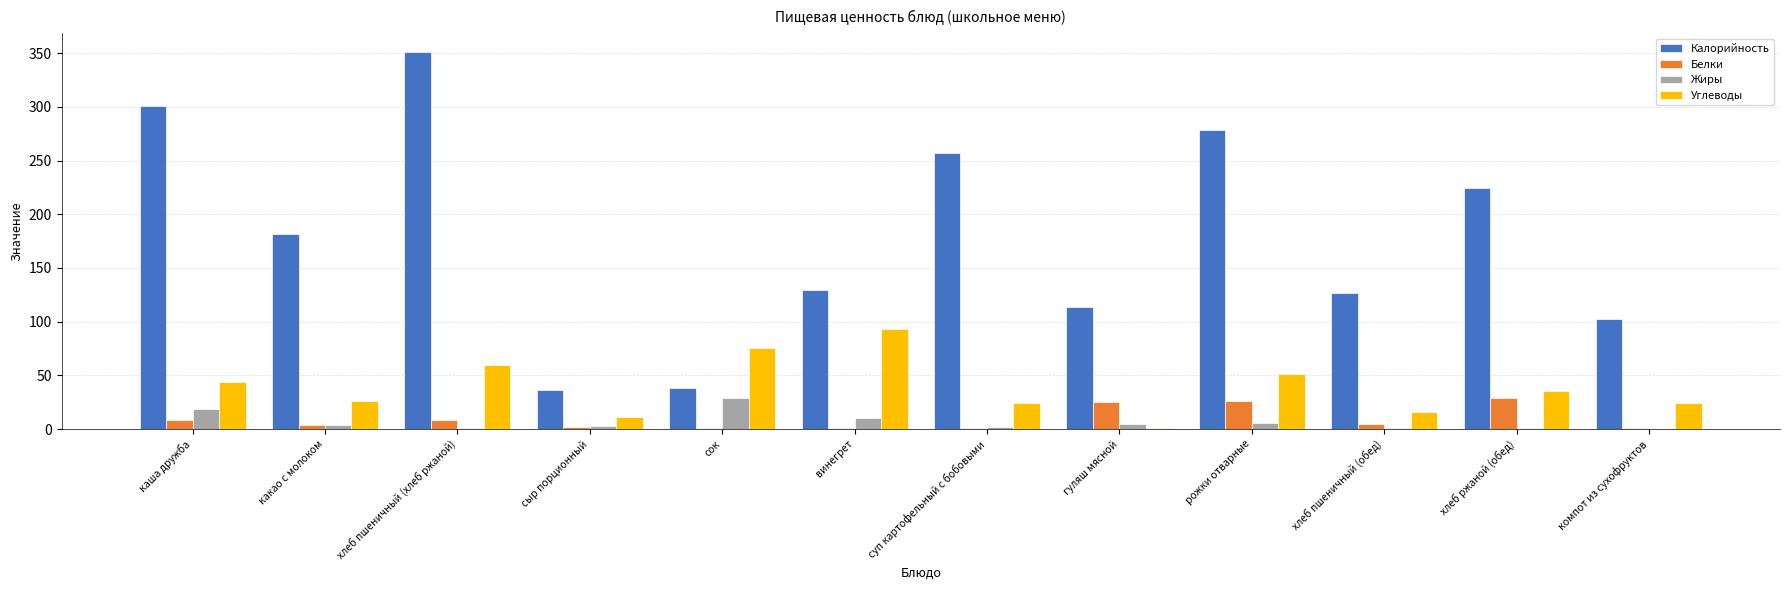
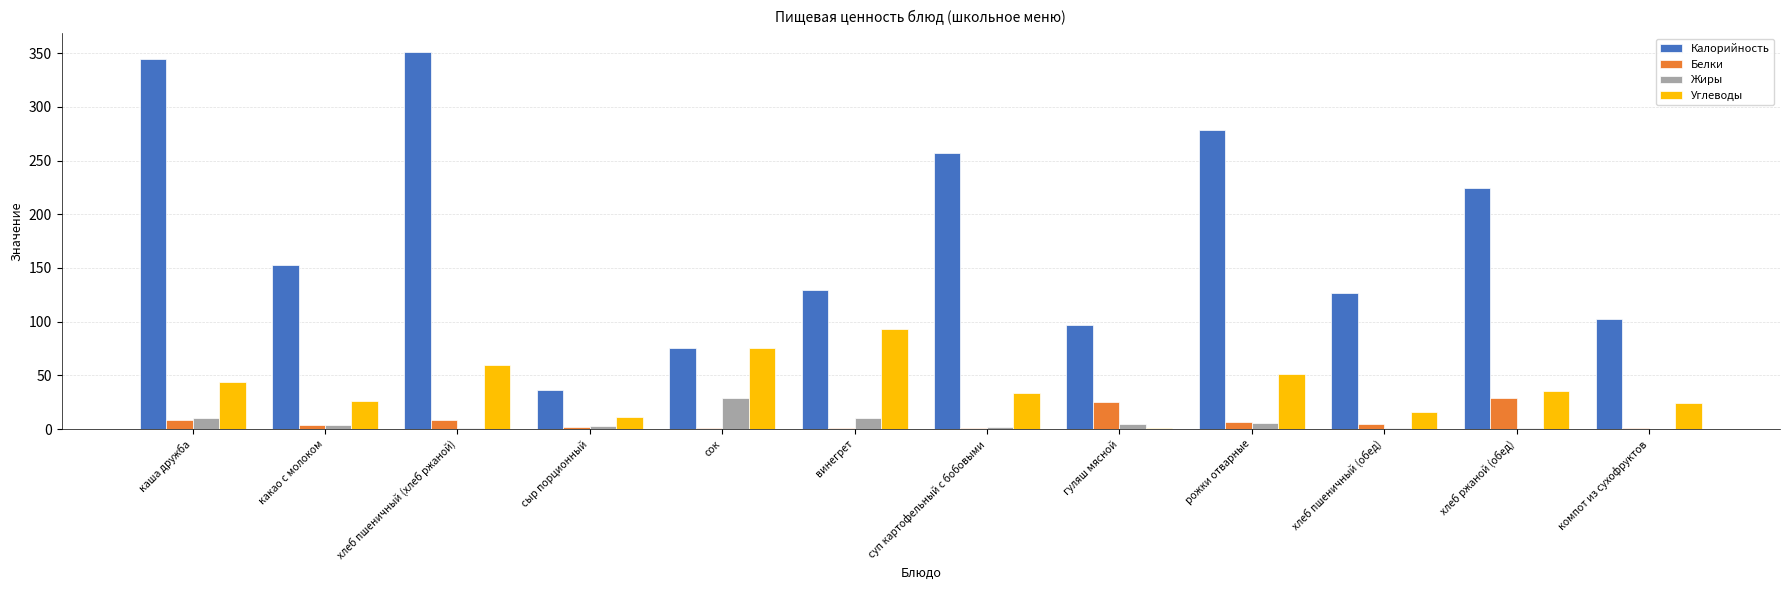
Калорийность, каша дружба: 301 -> 345
Жиры, каша дружба: 19 -> 10
Калорийность, какао с молоком: 182 -> 153
Калорийность, сок: 38 -> 75
Углеводы, суп картофельный с бобовыми: 24 -> 34
Калорийность, гуляш мясной: 114 -> 97
Белки, рожки отварные: 26 -> 7
